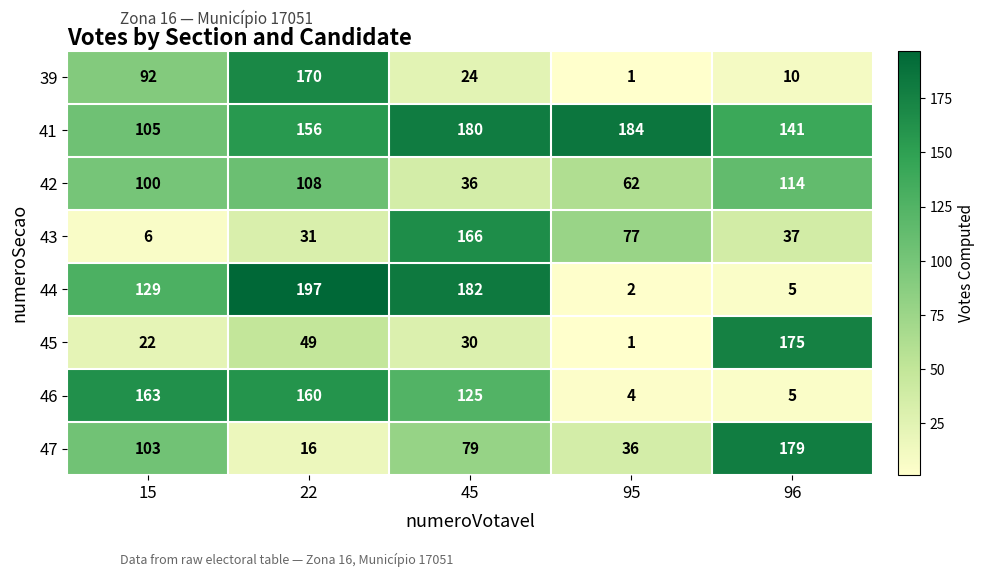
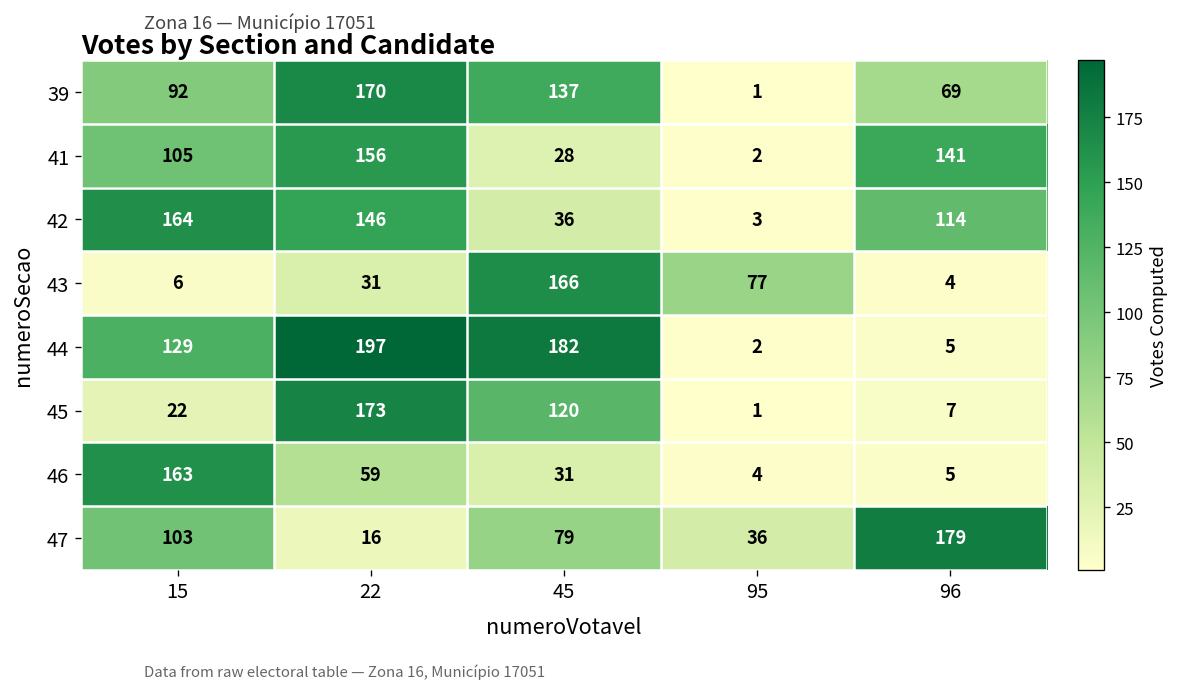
39, 45: 24 -> 137
39, 96: 10 -> 69
41, 45: 180 -> 28
41, 95: 184 -> 2
42, 15: 100 -> 164
42, 22: 108 -> 146
42, 95: 62 -> 3
43, 96: 37 -> 4
45, 22: 49 -> 173
45, 45: 30 -> 120
45, 96: 175 -> 7
46, 22: 160 -> 59
46, 45: 125 -> 31
